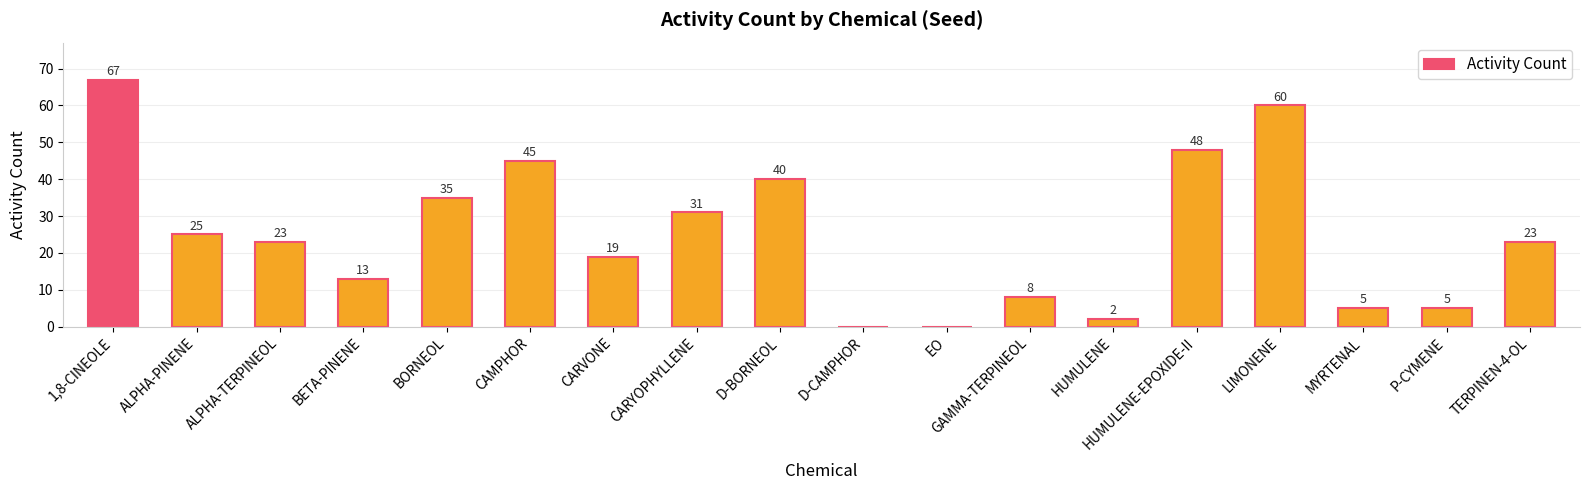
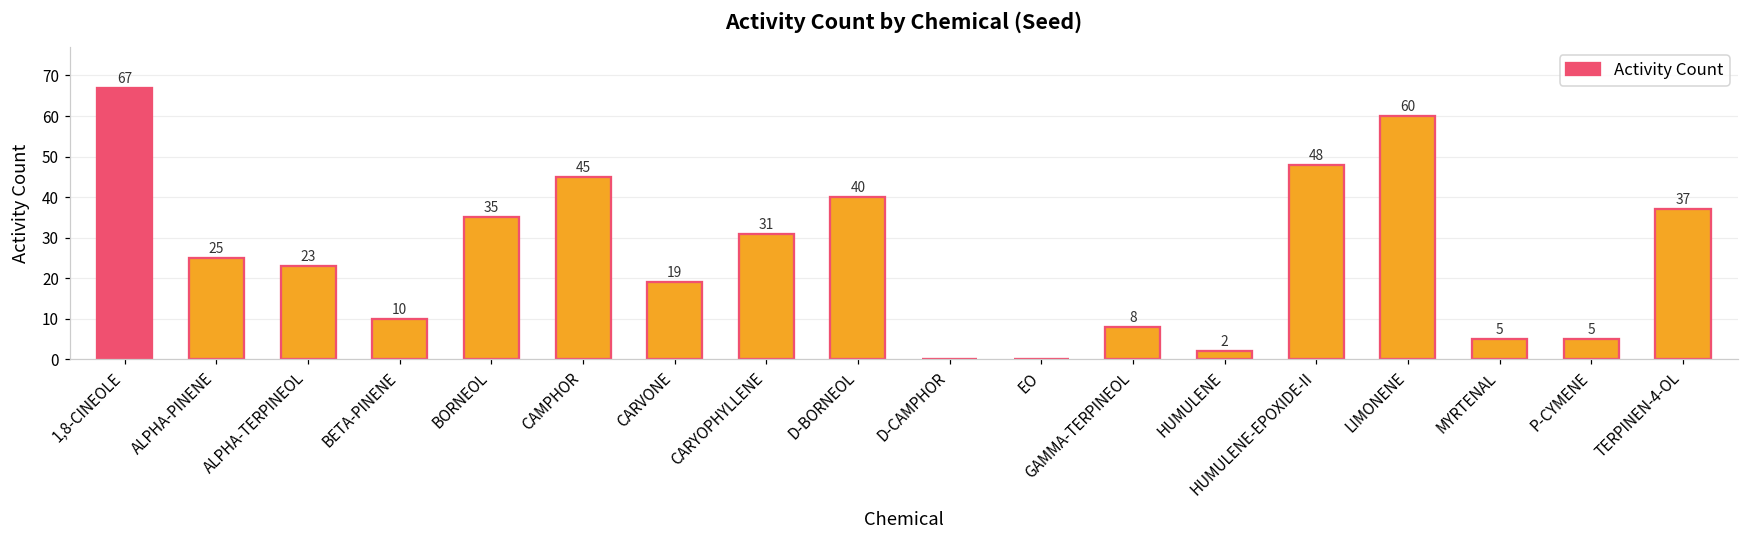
BETA-PINENE: 13 -> 10
TERPINEN-4-OL: 23 -> 37
